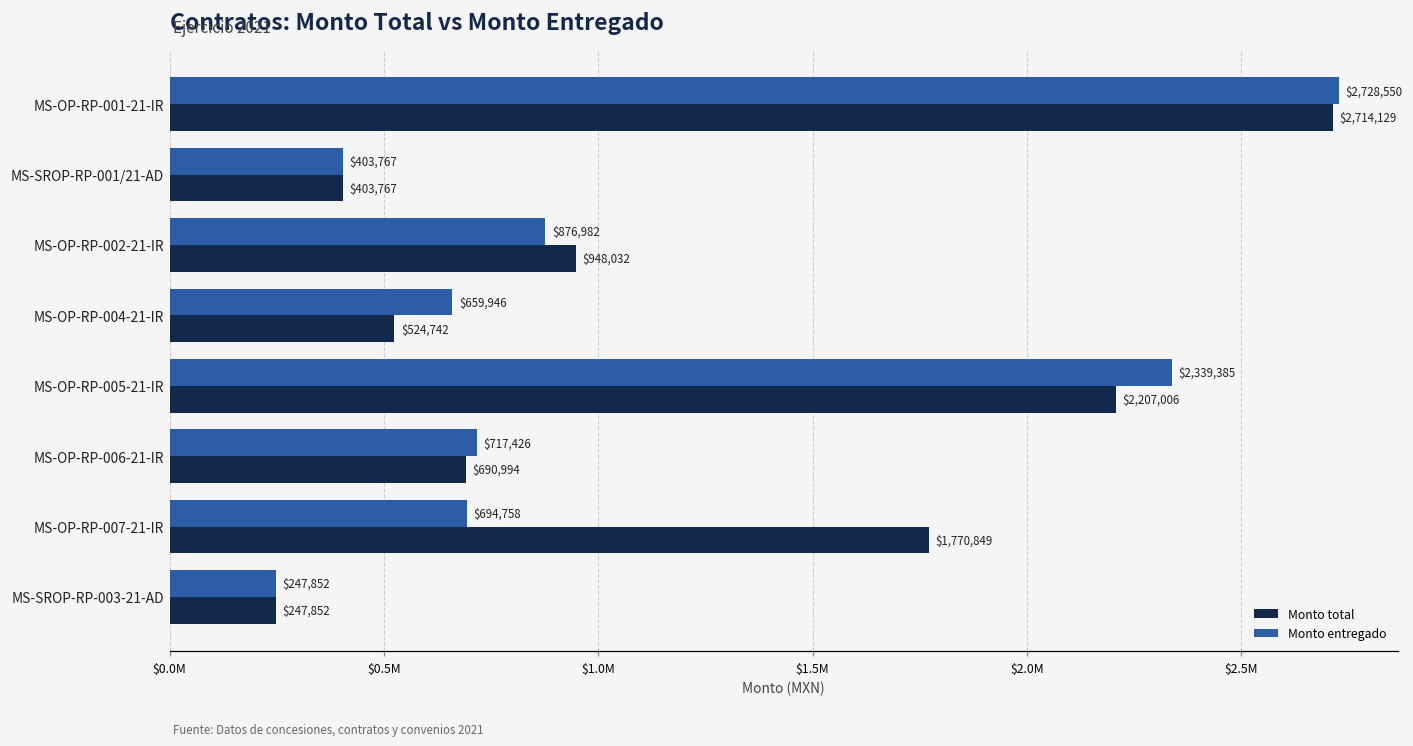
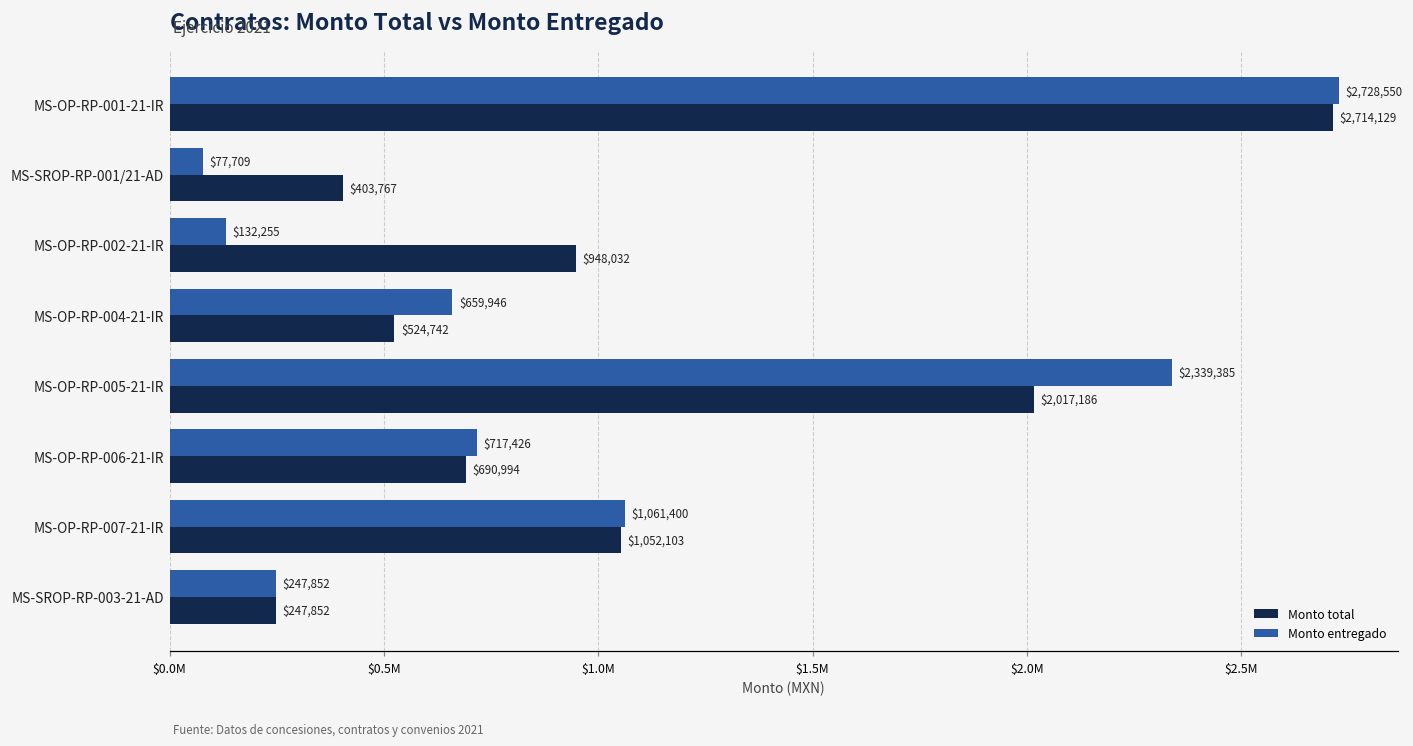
Monto entregado, MS-SROP-RP-001/21-AD: $403,767 -> $77,709
Monto entregado, MS-OP-RP-002-21-IR: $876,982 -> $132,255
Monto total, MS-OP-RP-005-21-IR: $2,207,006 -> $2,017,186
Monto entregado, MS-OP-RP-007-21-IR: $694,758 -> $1,061,400
Monto total, MS-OP-RP-007-21-IR: $1,770,849 -> $1,052,103
